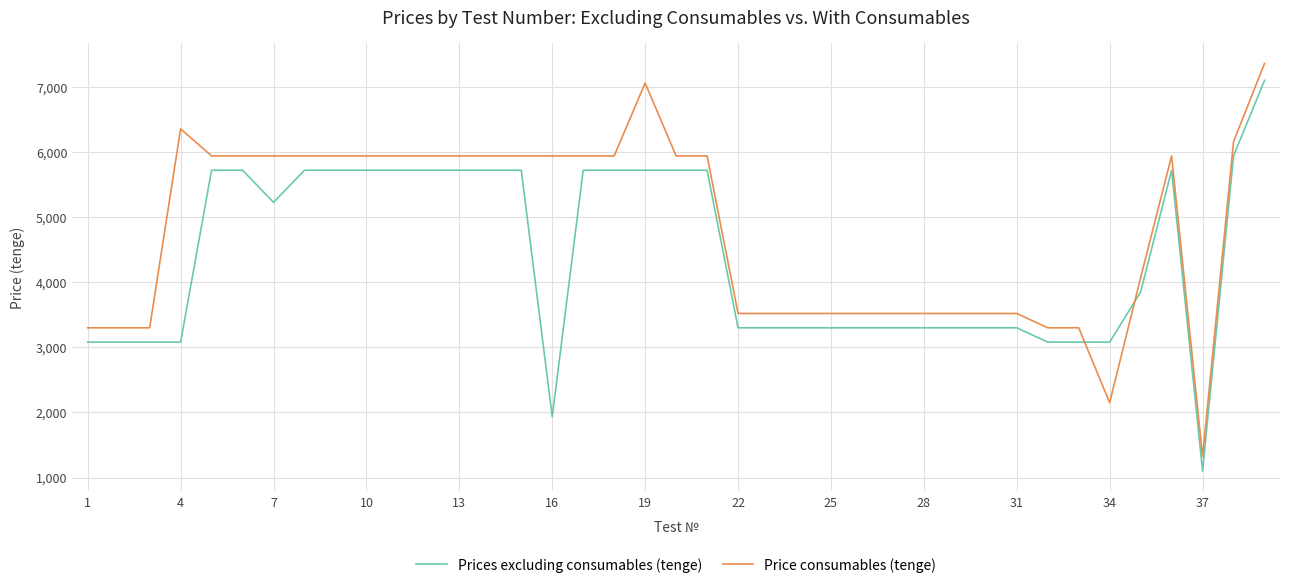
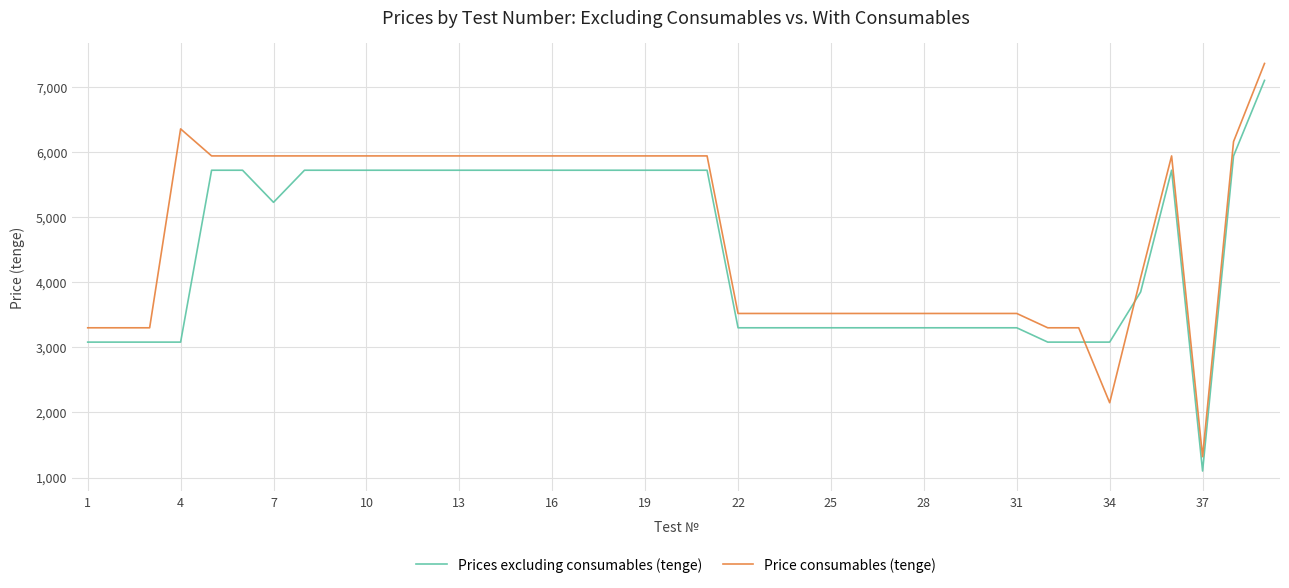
Prices excluding consumables (tenge), 16: 1,900 -> 5,700
Price consumables (tenge), 19: 7,100 -> 5,900
